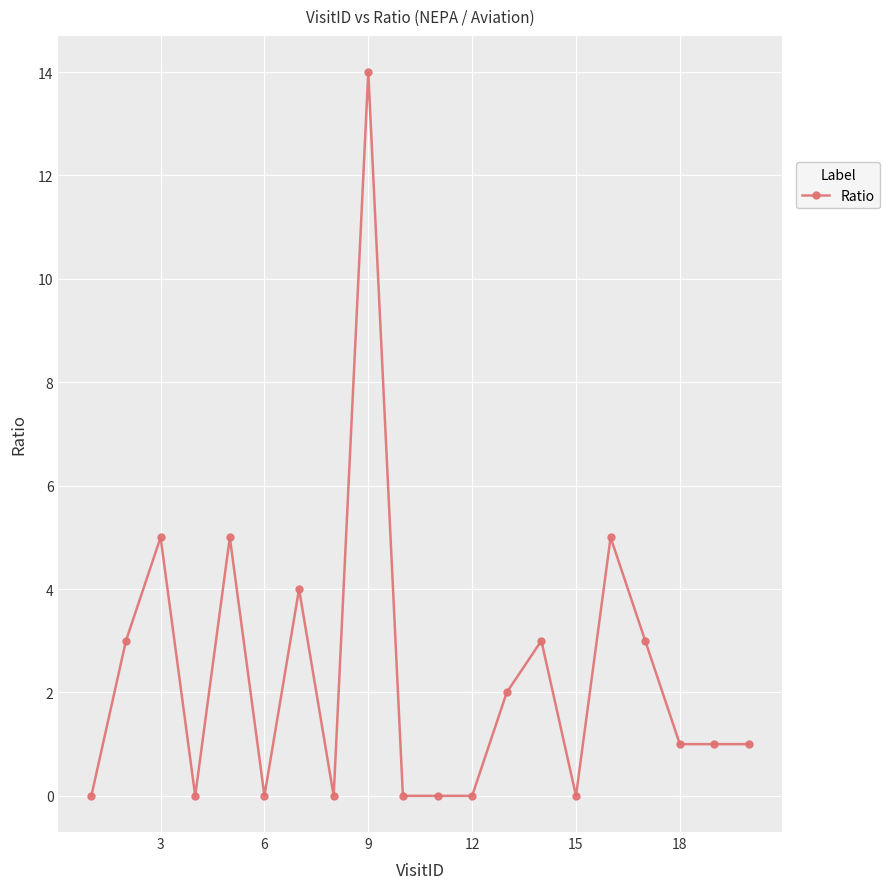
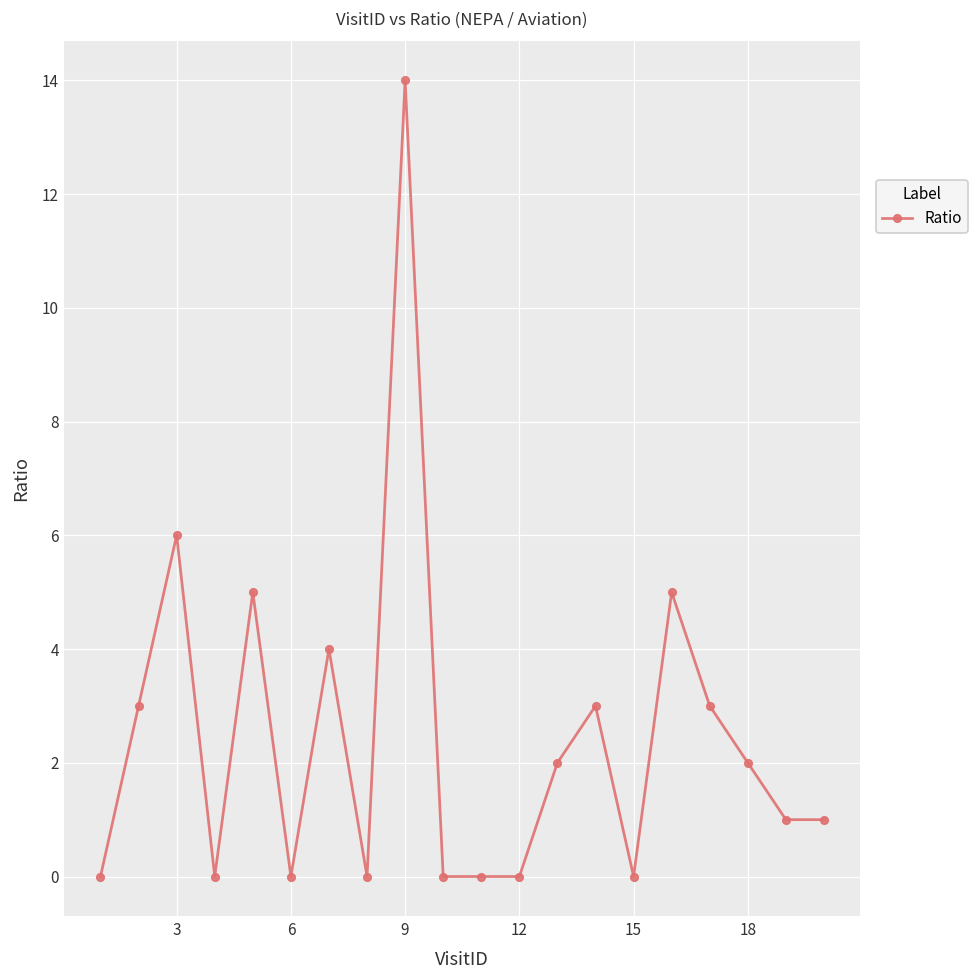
3: 5 -> 6
18: 1 -> 2
